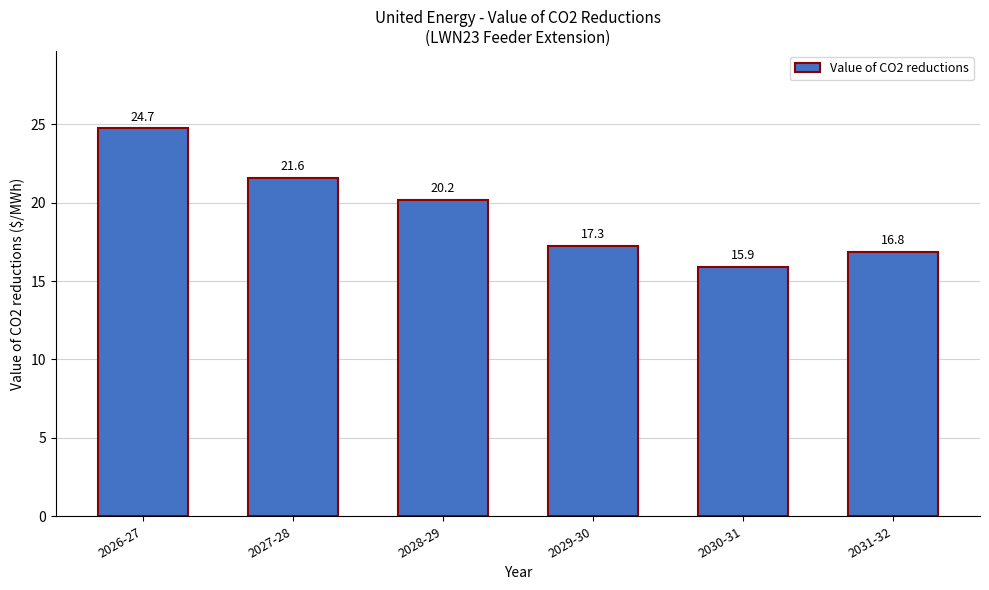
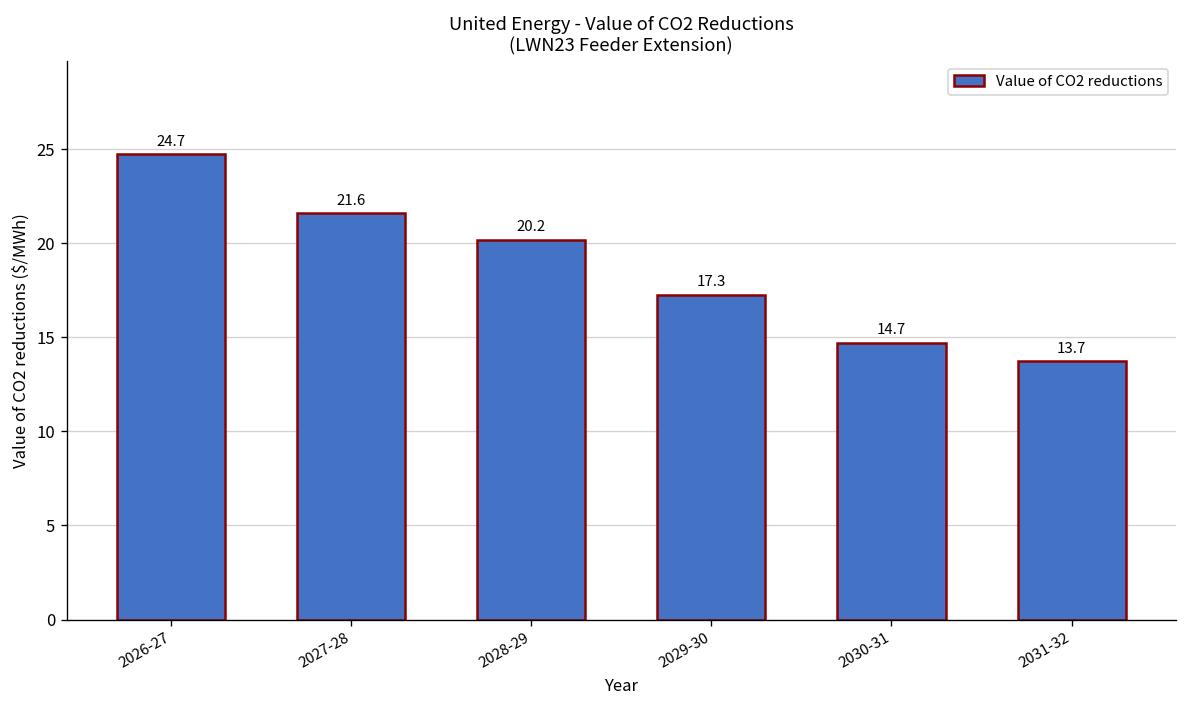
2030-31: 15.9 -> 14.7
2031-32: 16.8 -> 13.7
